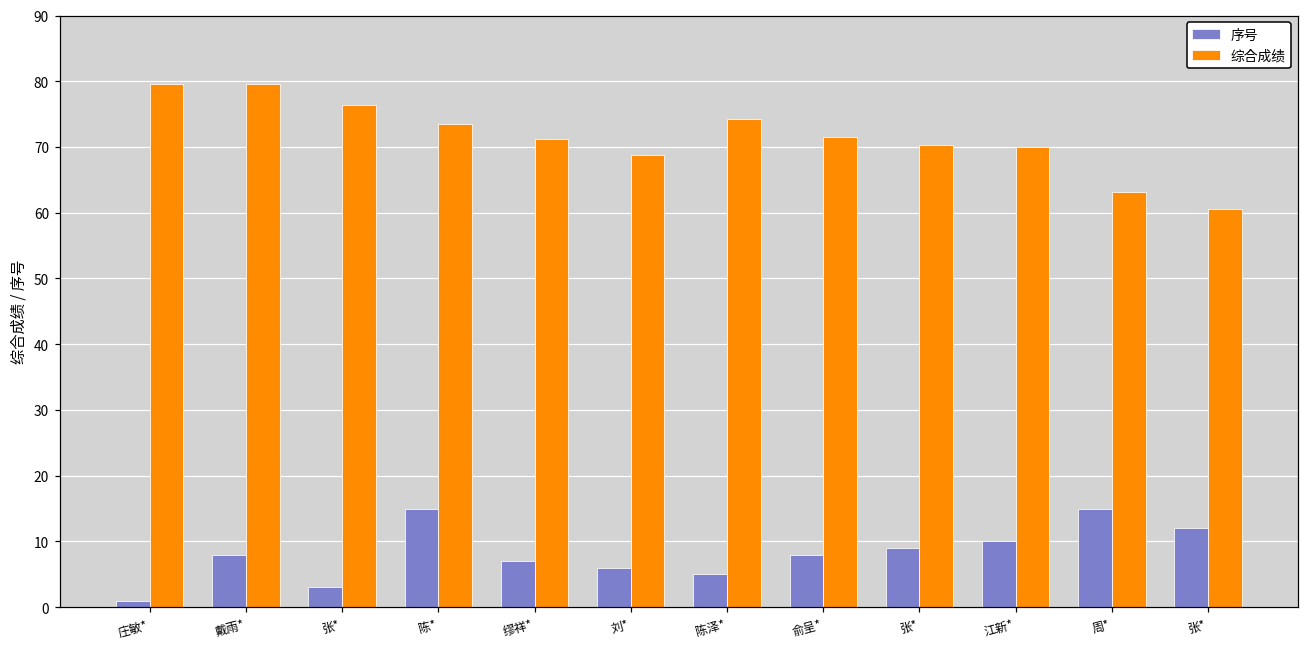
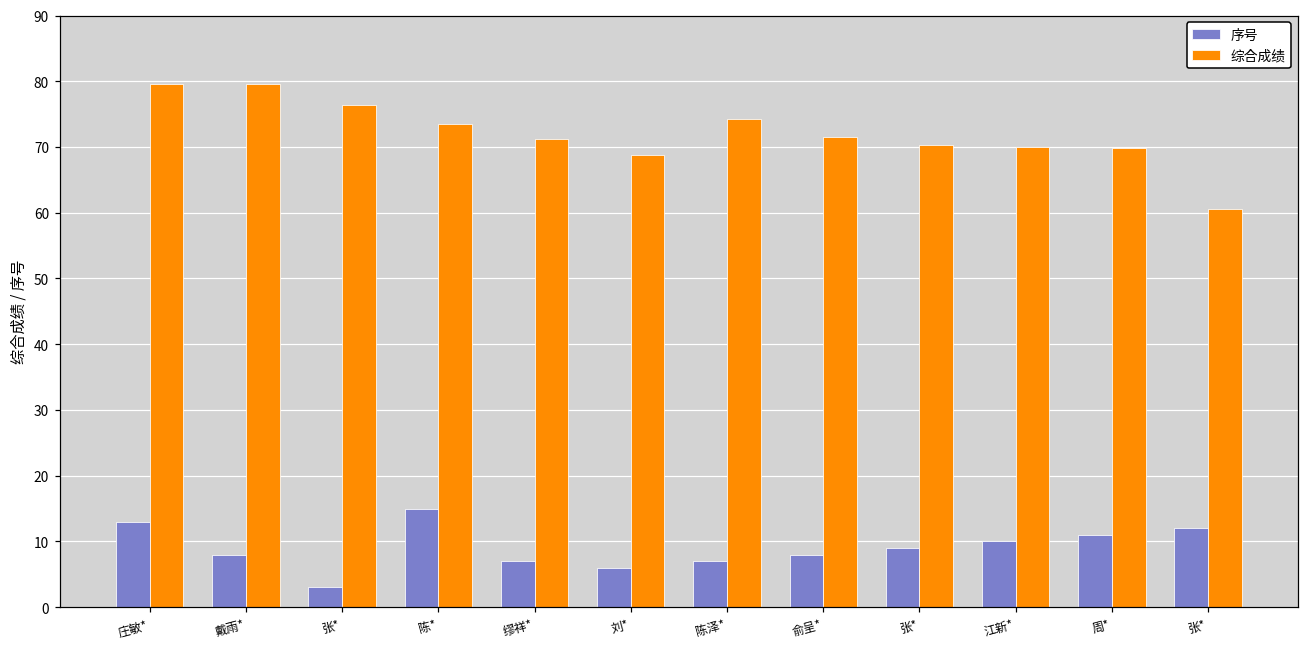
序号, 庄敏*: 1 -> 13
序号, 陈泽*: 5 -> 7
序号, 周*: 15 -> 11
综合成绩, 周*: 63 -> 70
